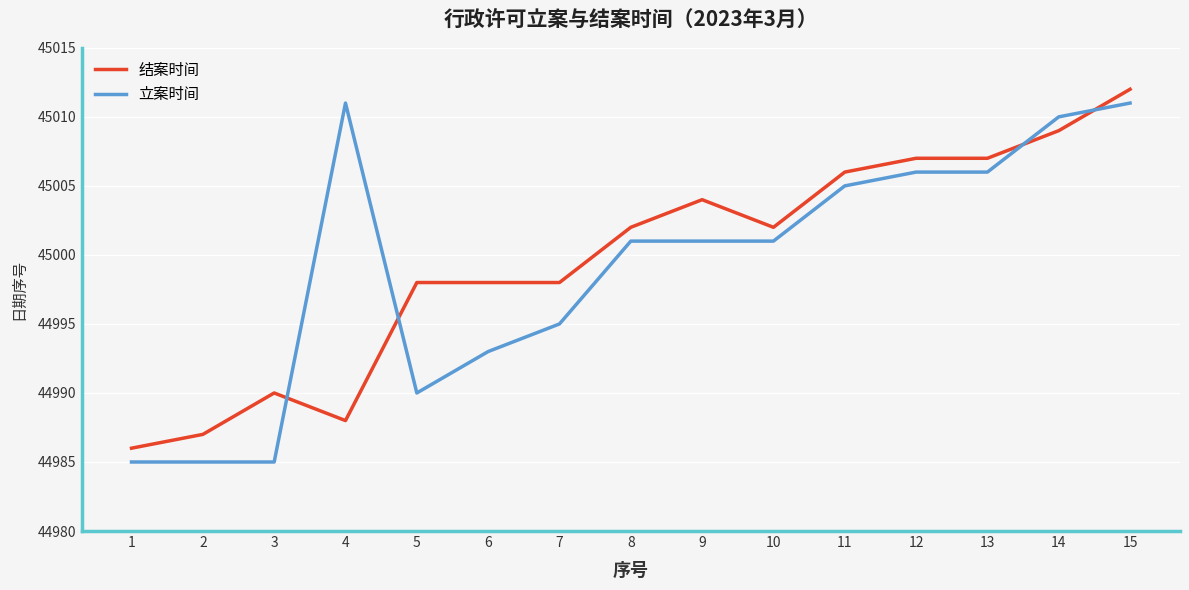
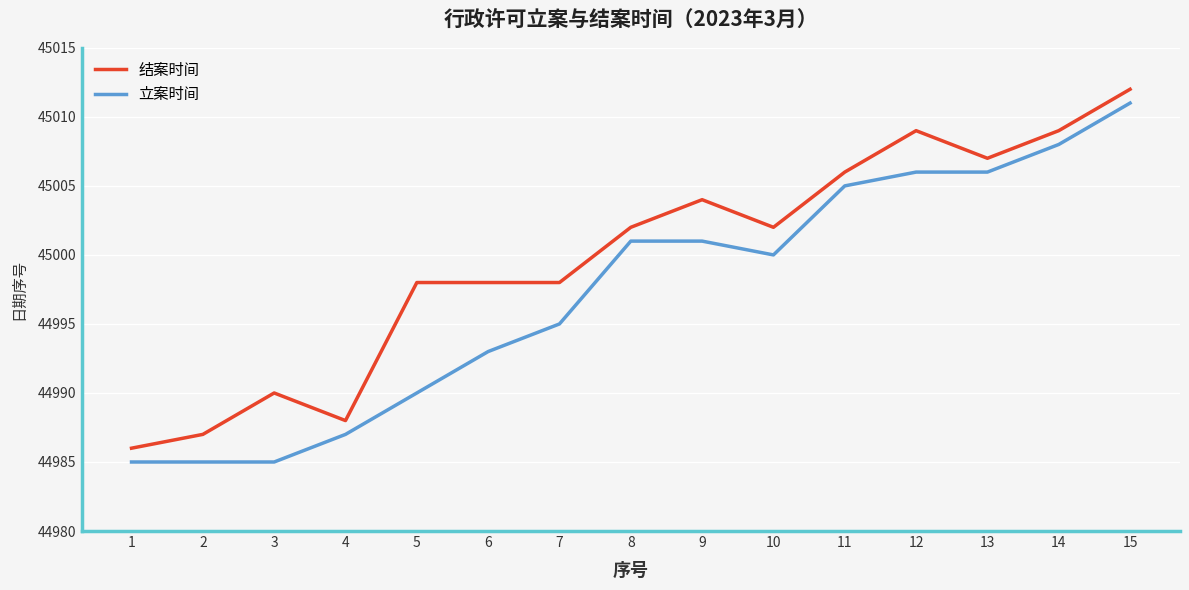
立案时间, 4: 45011 -> 44987
立案时间, 10: 45001 -> 45000
结案时间, 12: 45007 -> 45009
立案时间, 14: 45010 -> 45008
